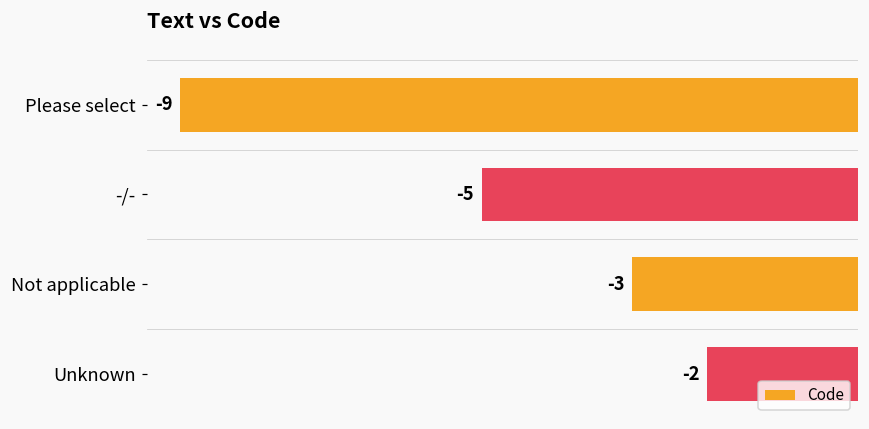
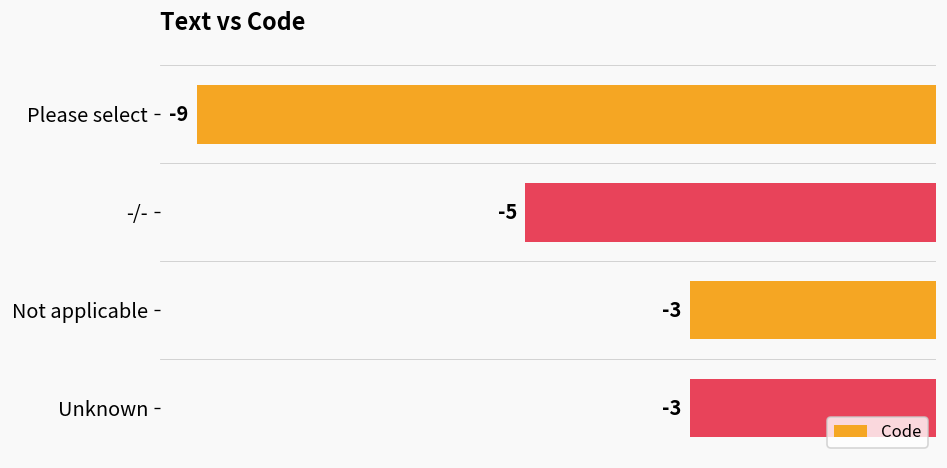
Unknown: -2 -> -3
